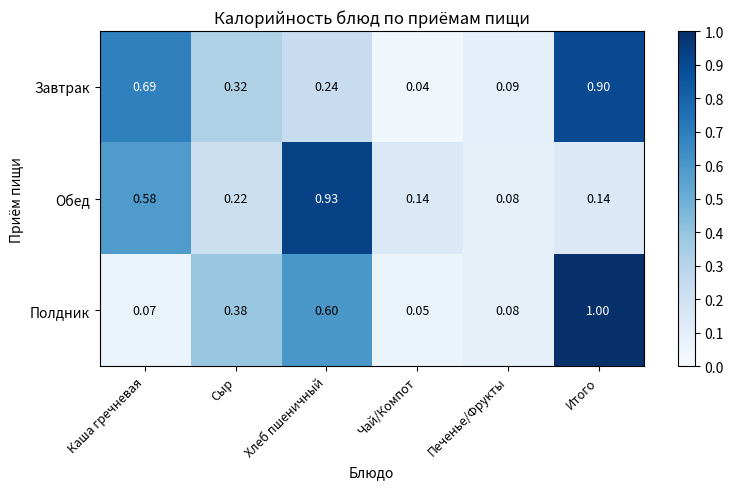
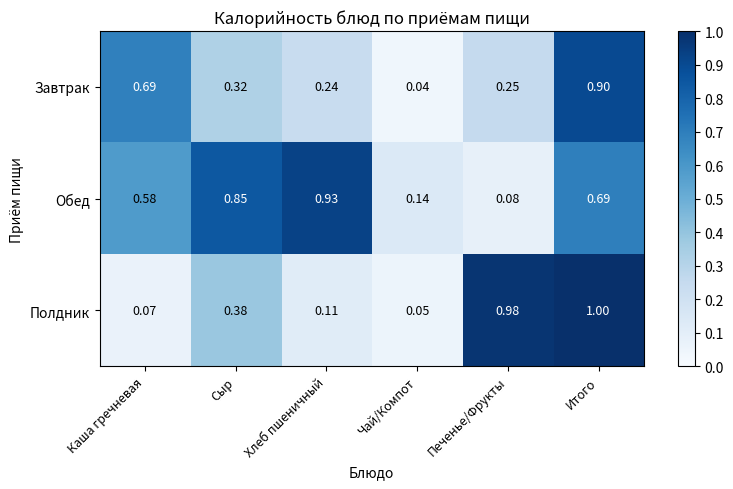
Завтрак, Печенье/Фрукты: 0.09 -> 0.25
Обед, Сыр: 0.22 -> 0.85
Обед, Итого: 0.14 -> 0.69
Полдник, Хлеб пшеничный: 0.60 -> 0.11
Полдник, Печенье/Фрукты: 0.08 -> 0.98
